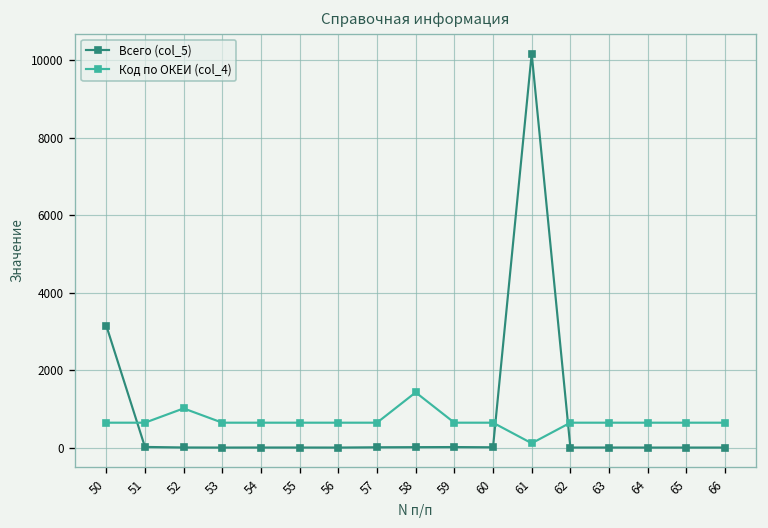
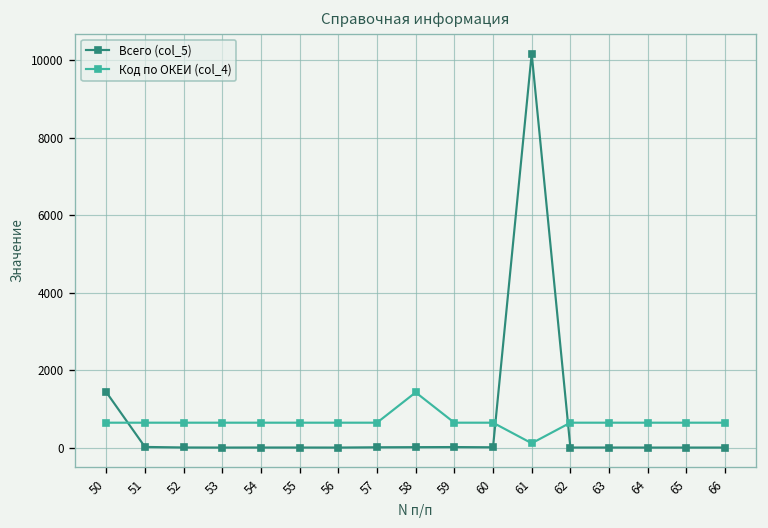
Всего (col_5), 50: 3200 -> 1400
Код по ОКЕИ (col_4), 52: 1000 -> 600
